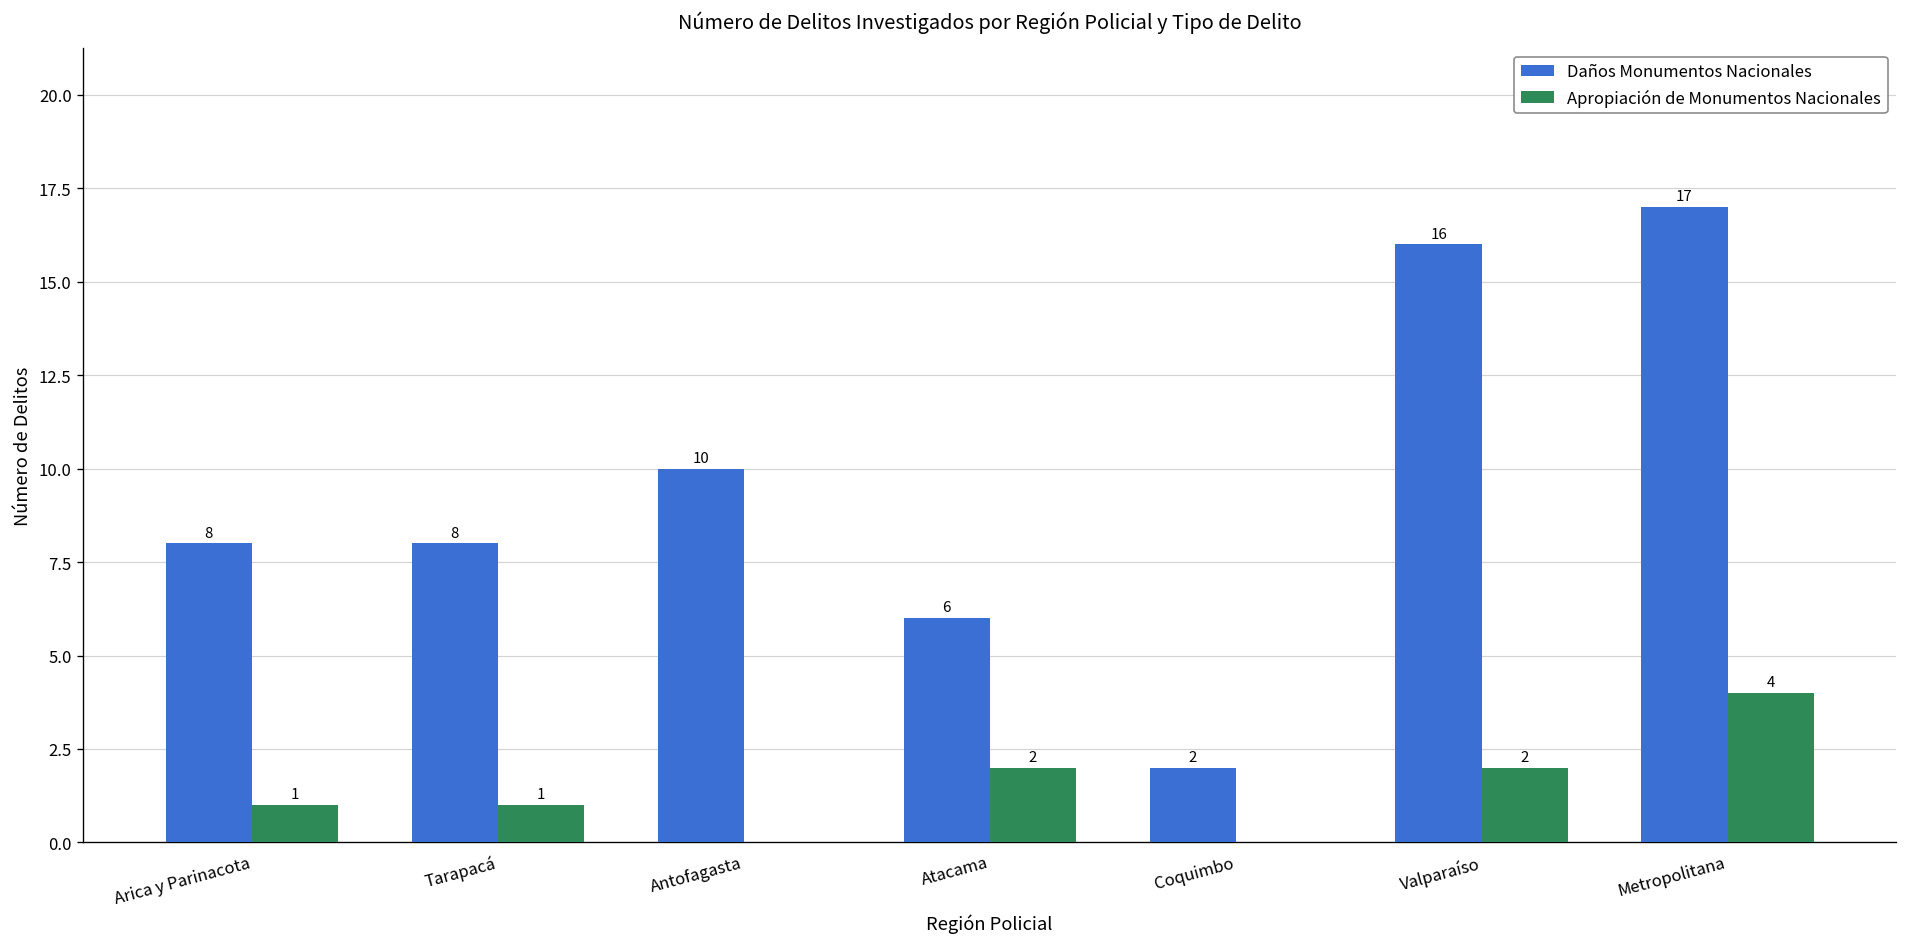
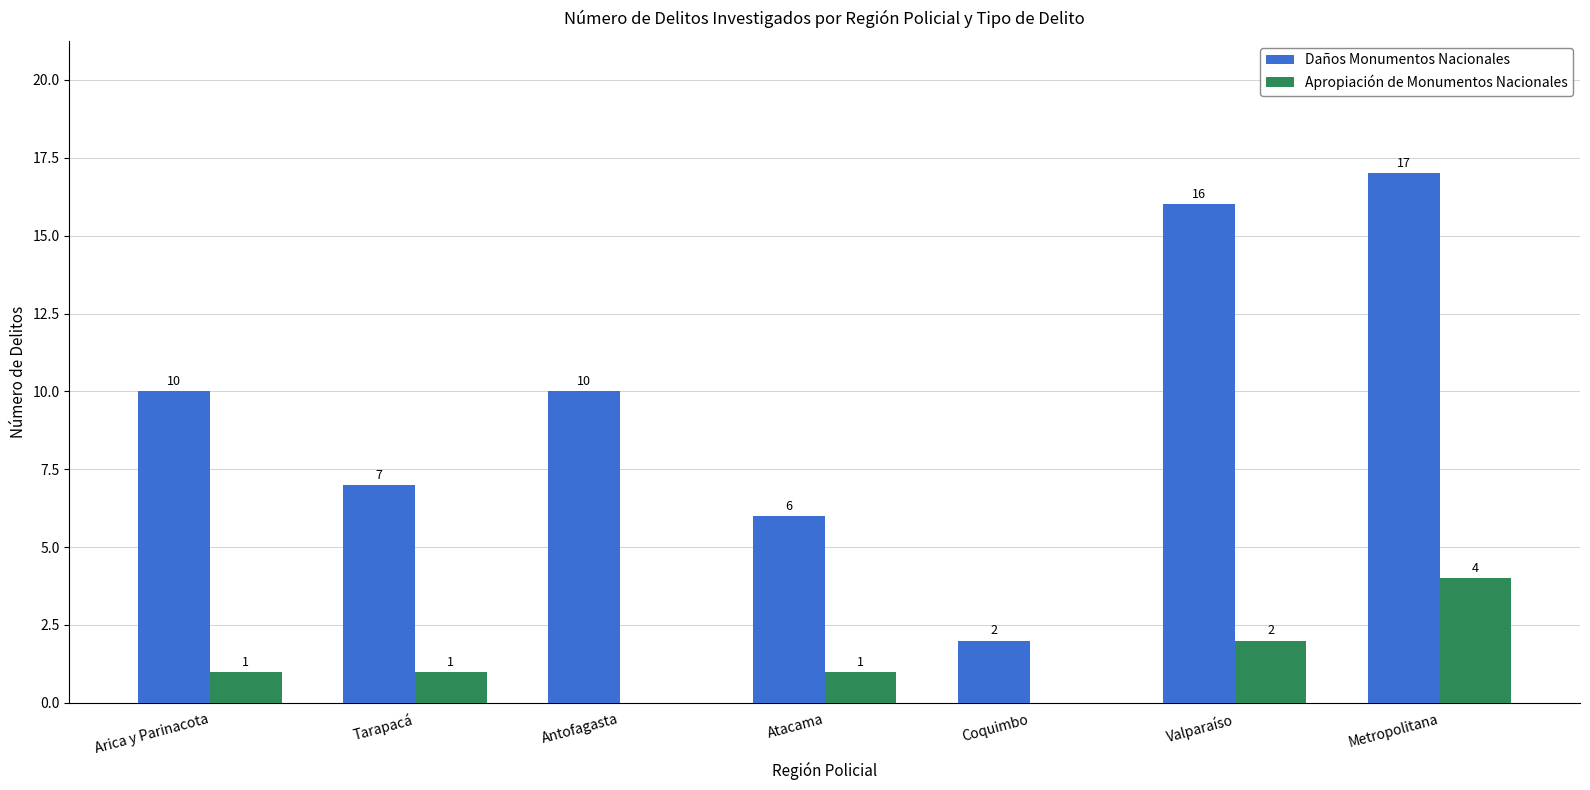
Daños Monumentos Nacionales, Arica y Parinacota: 8 -> 10
Daños Monumentos Nacionales, Tarapacá: 8 -> 7
Apropiación de Monumentos Nacionales, Atacama: 2 -> 1
